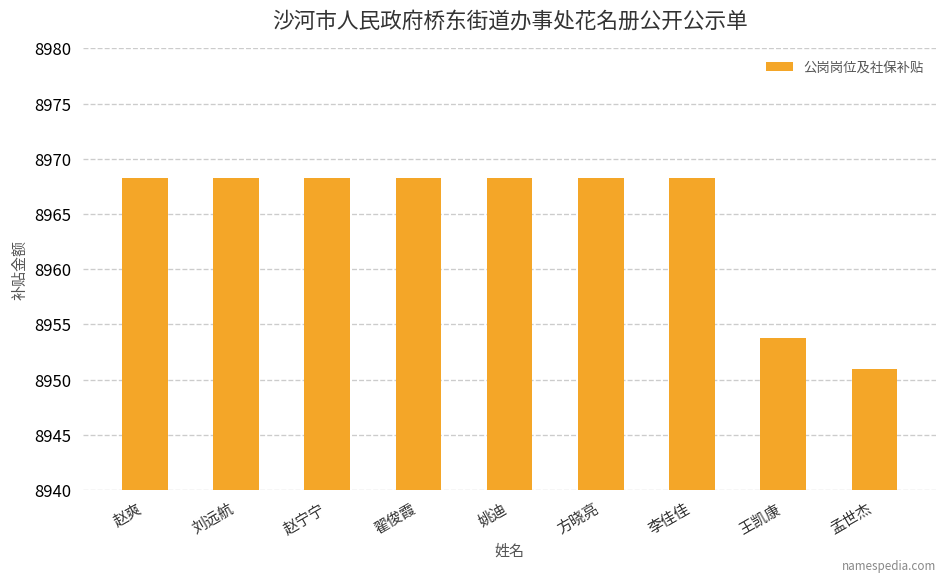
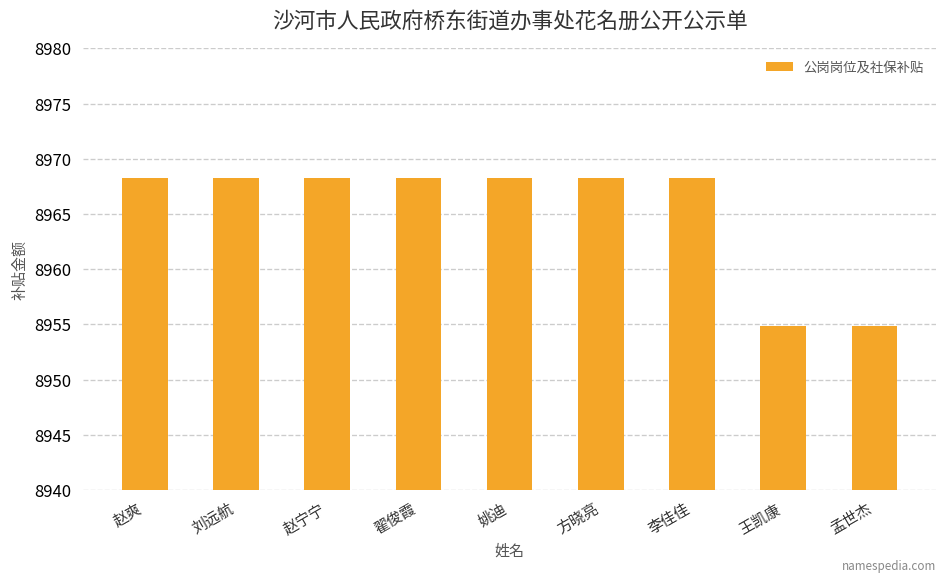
王凯康: 8954 -> 8955
孟世杰: 8951 -> 8955
